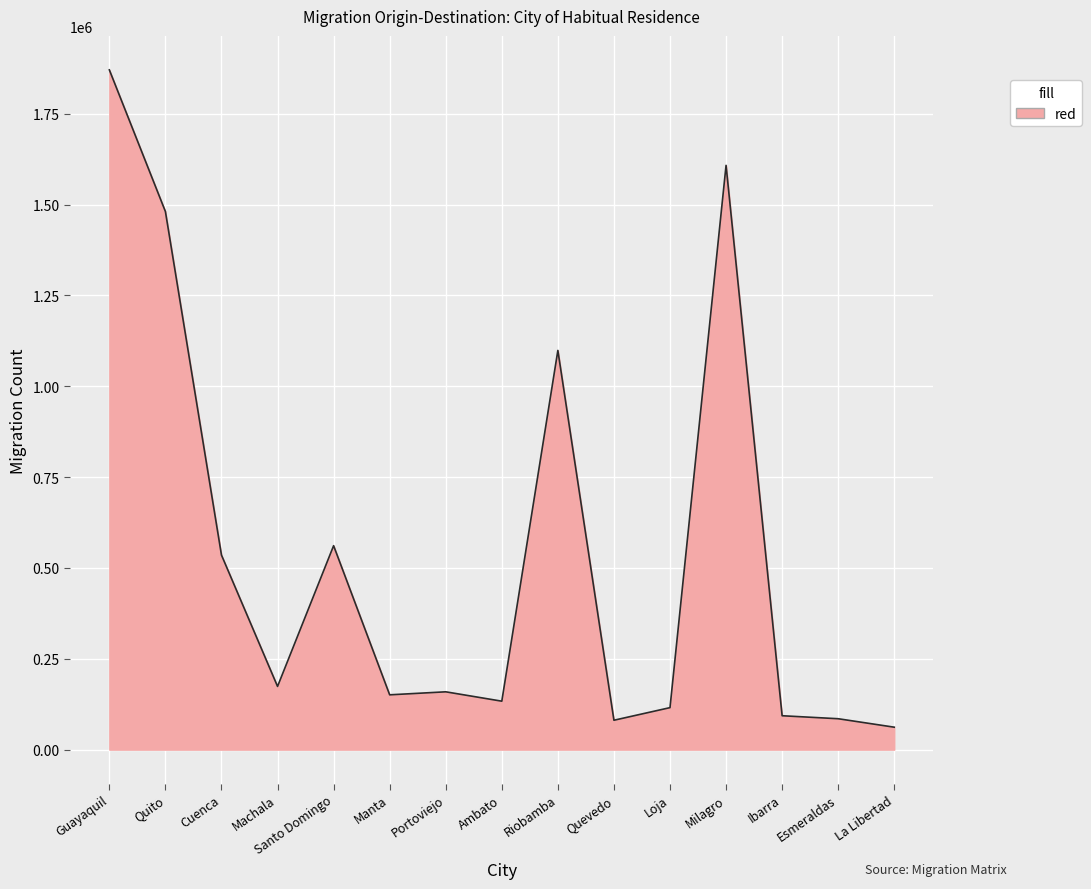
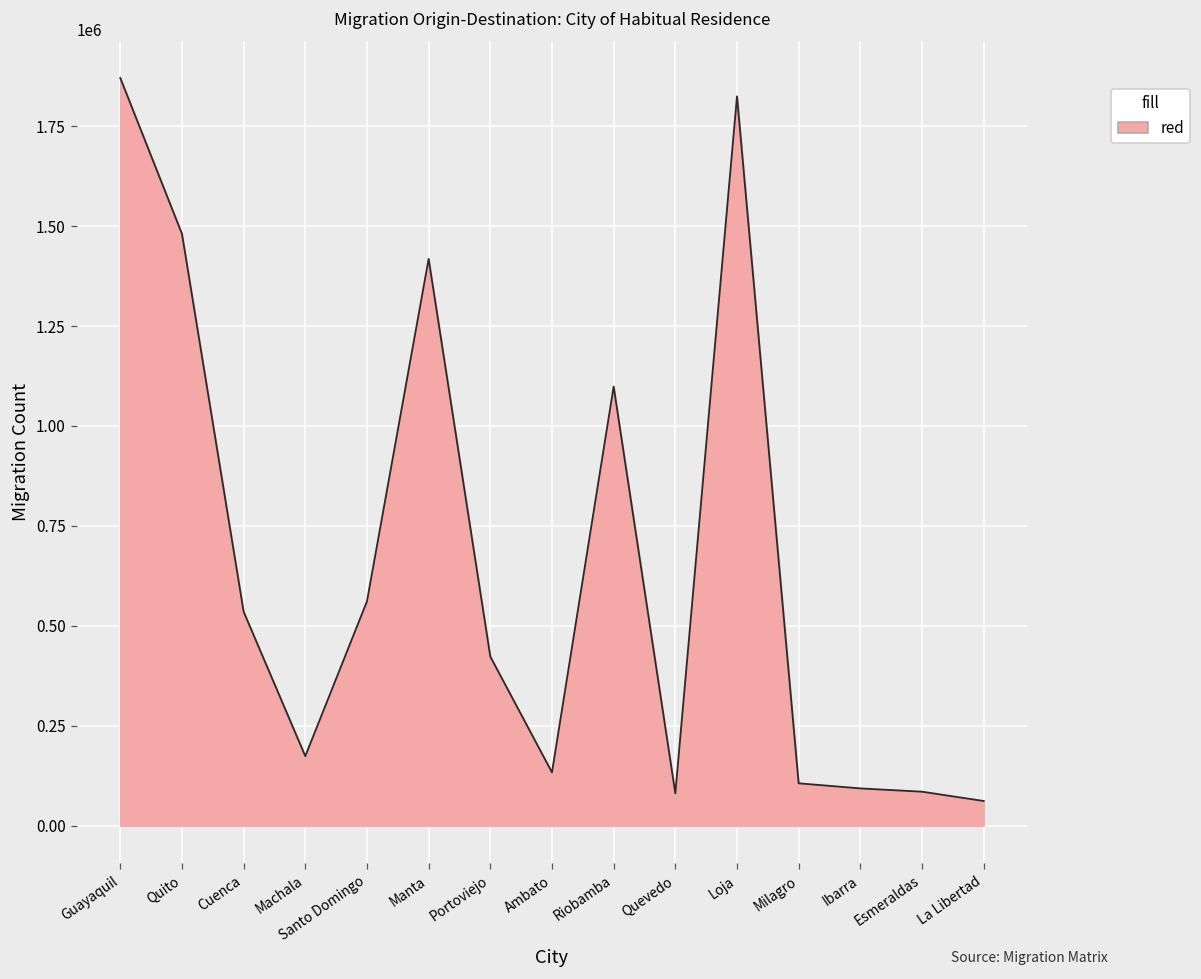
Manta: 150000 -> 1420000
Portoviejo: 160000 -> 420000
Loja: 120000 -> 1820000
Milagro: 1610000 -> 110000
